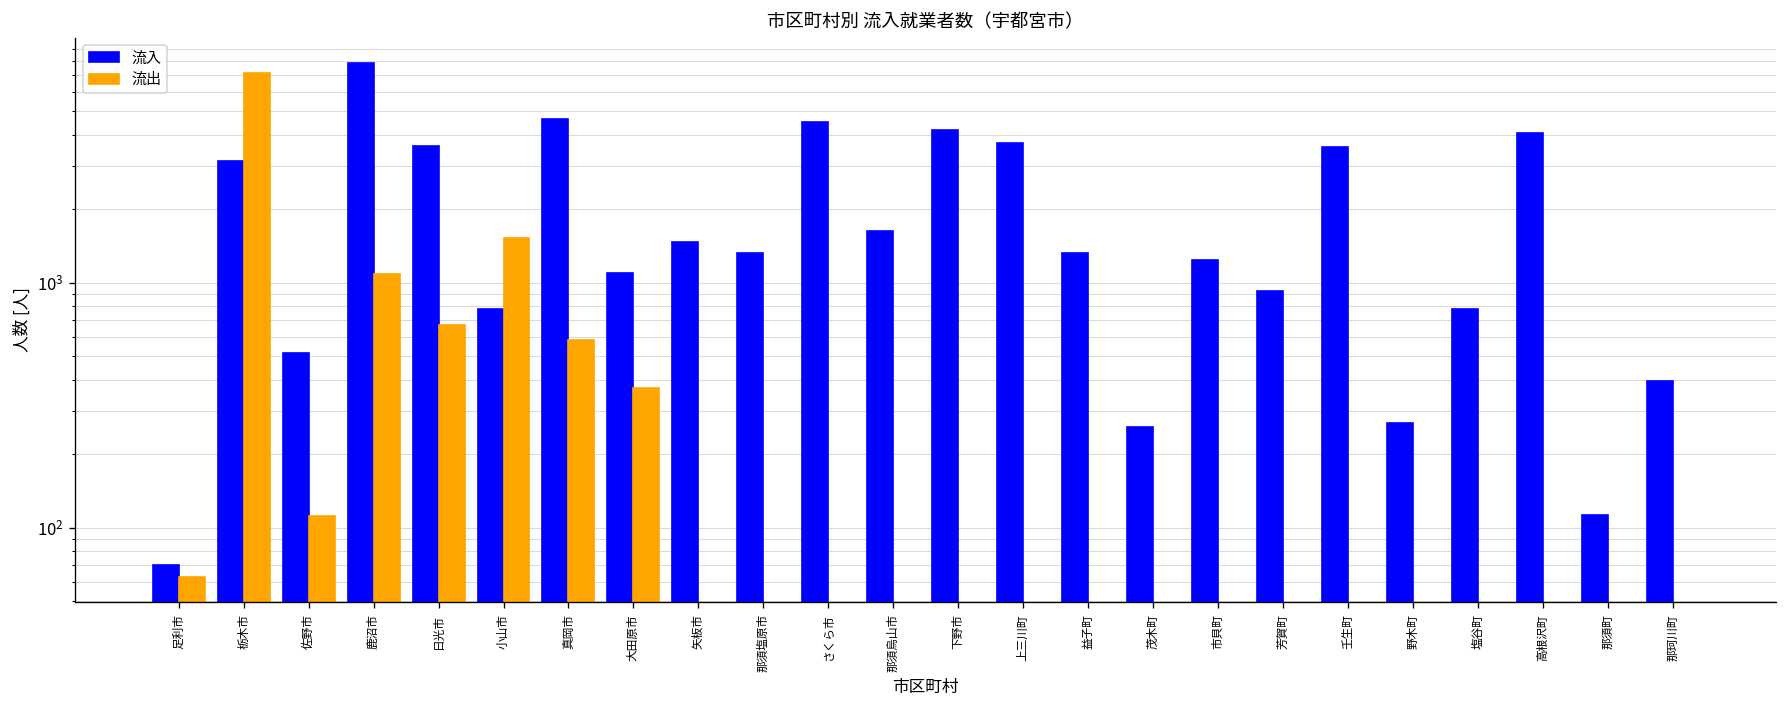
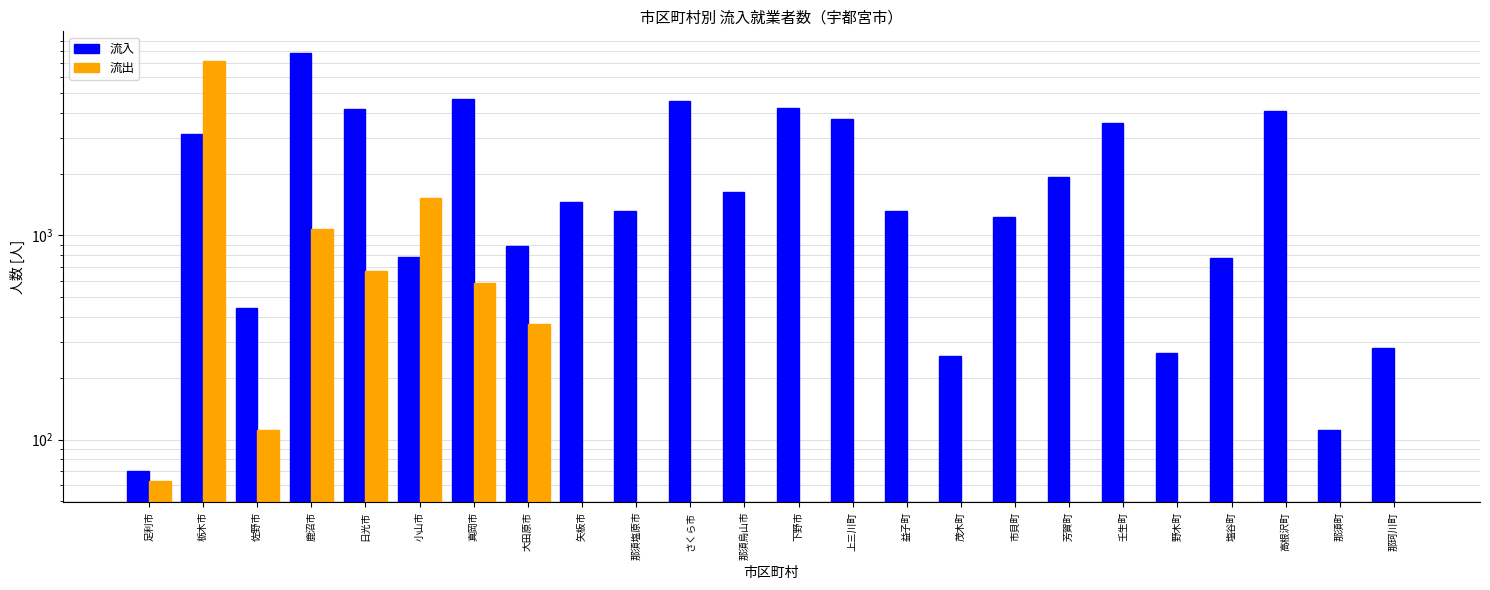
流入, 佐野市: 520 -> 440
流入, 日光市: 3600 -> 4200
流入, 大田原市: 1100 -> 900
流入, 芳賀町: 900 -> 1900
流入, 那珂川町: 400 -> 280
